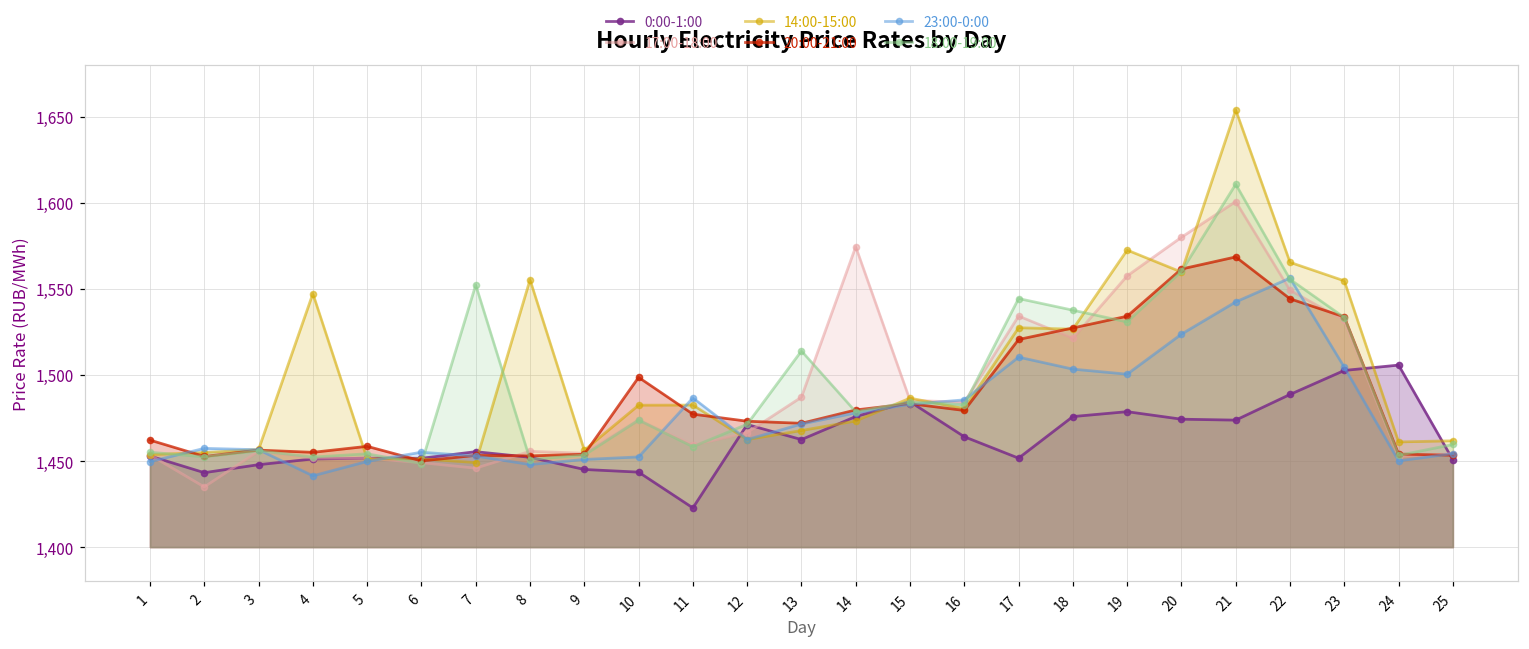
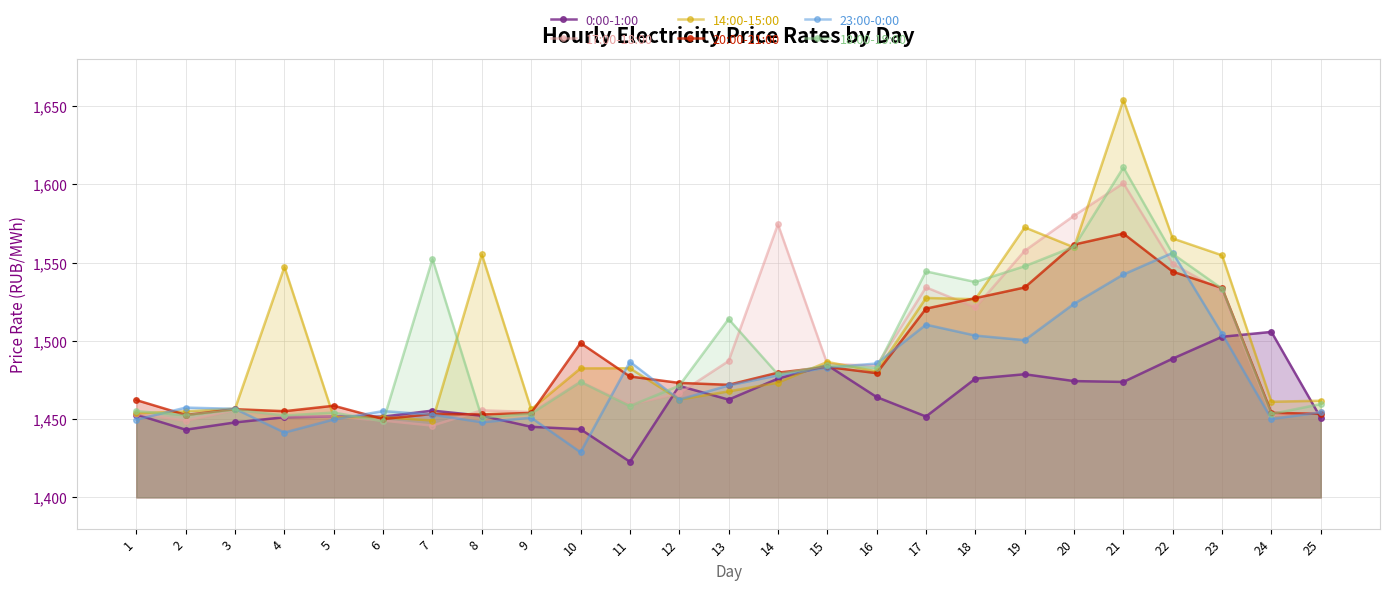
17:00-18:00, 2: 1,435 -> 1,449
23:00-0:00, 10: 1,452 -> 1,429
18:00-19:00, 19: 1,531 -> 1,548
